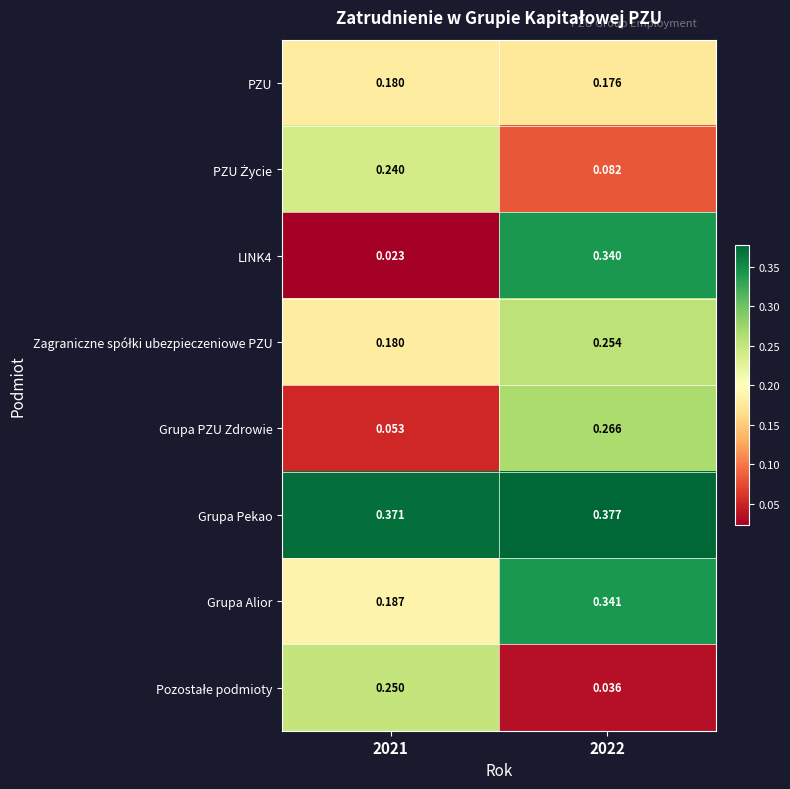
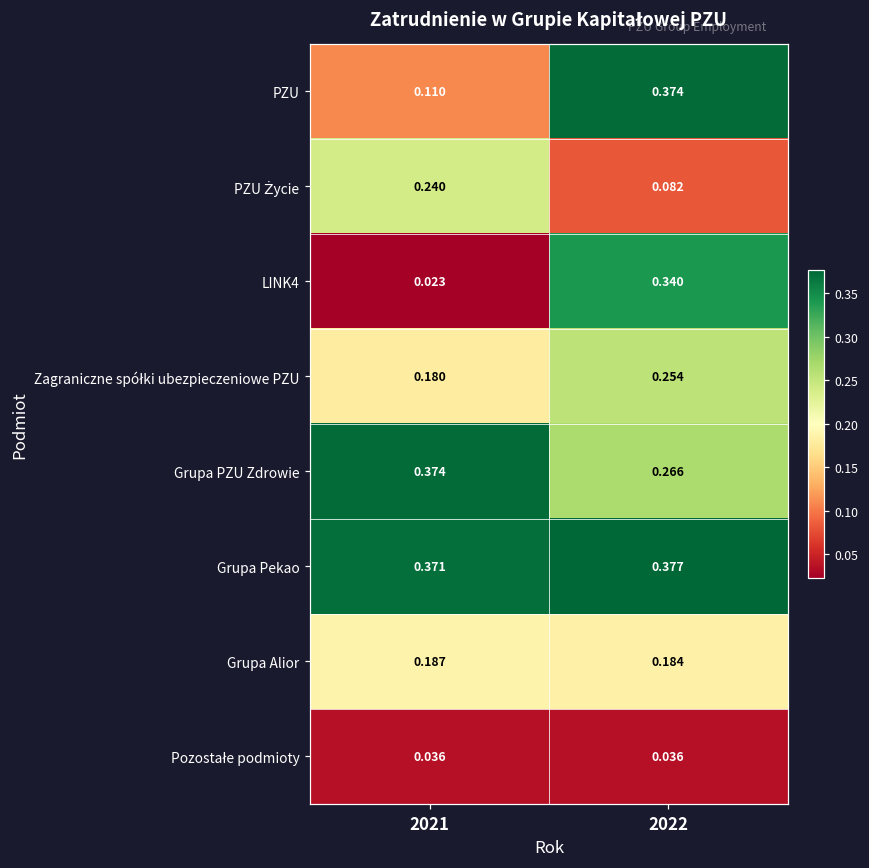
PZU, 2021: 0.180 -> 0.110
PZU, 2022: 0.176 -> 0.374
Grupa PZU Zdrowie, 2021: 0.053 -> 0.374
Grupa Alior, 2022: 0.341 -> 0.184
Pozostałe podmioty, 2021: 0.250 -> 0.036
